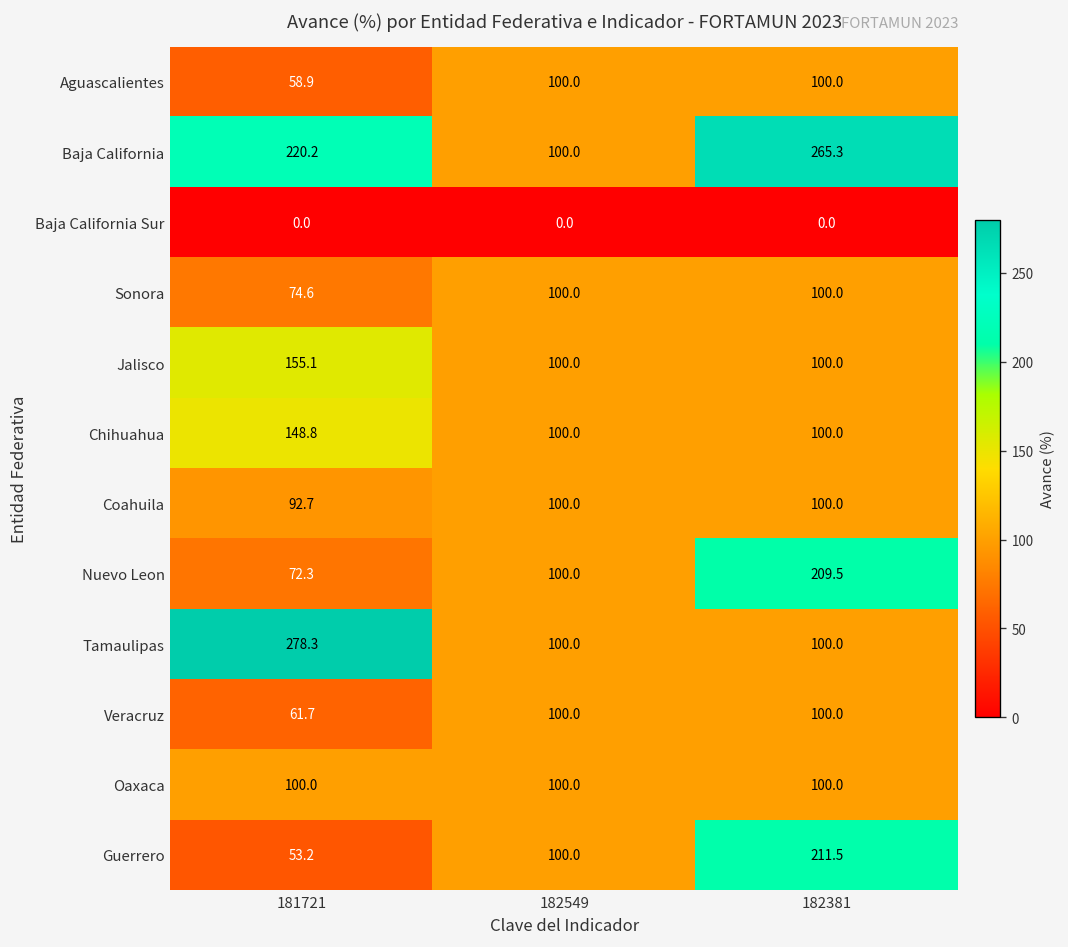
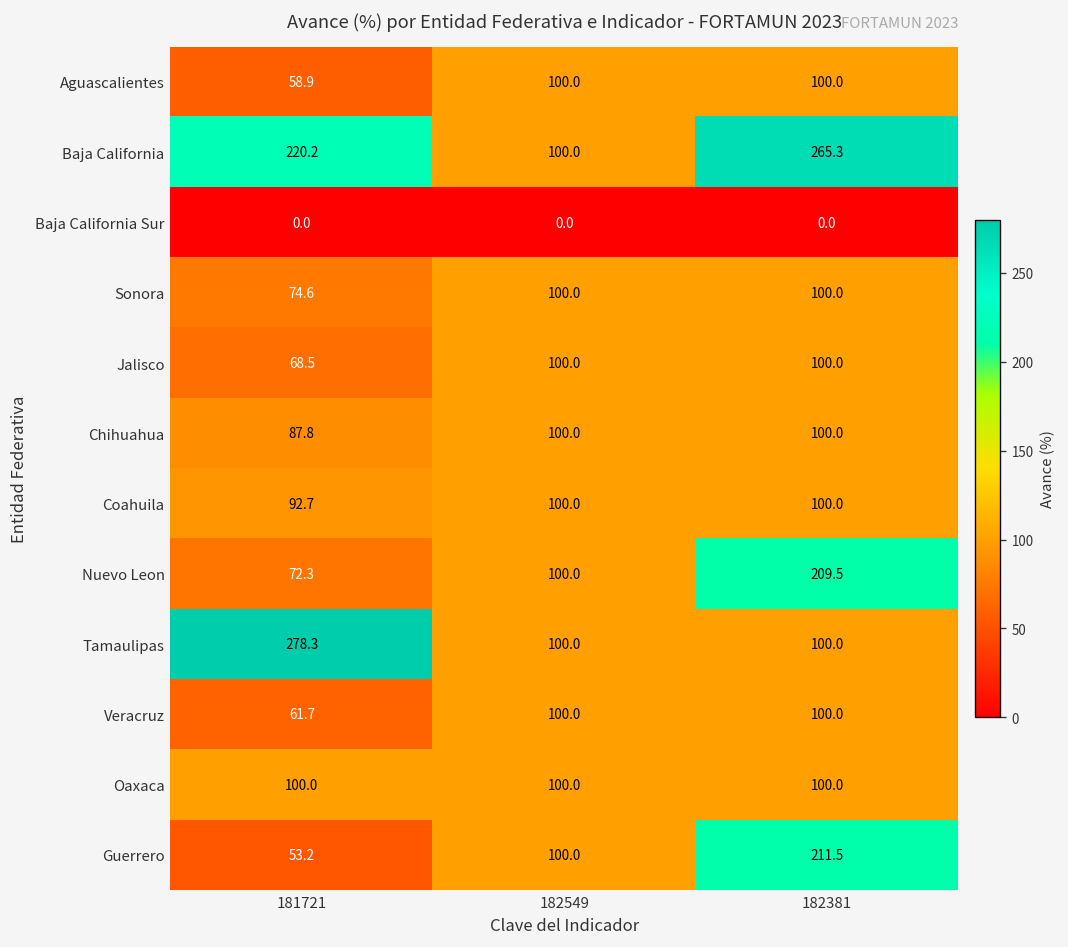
Jalisco, 181721: 155.1 -> 68.5
Chihuahua, 181721: 148.8 -> 87.8
